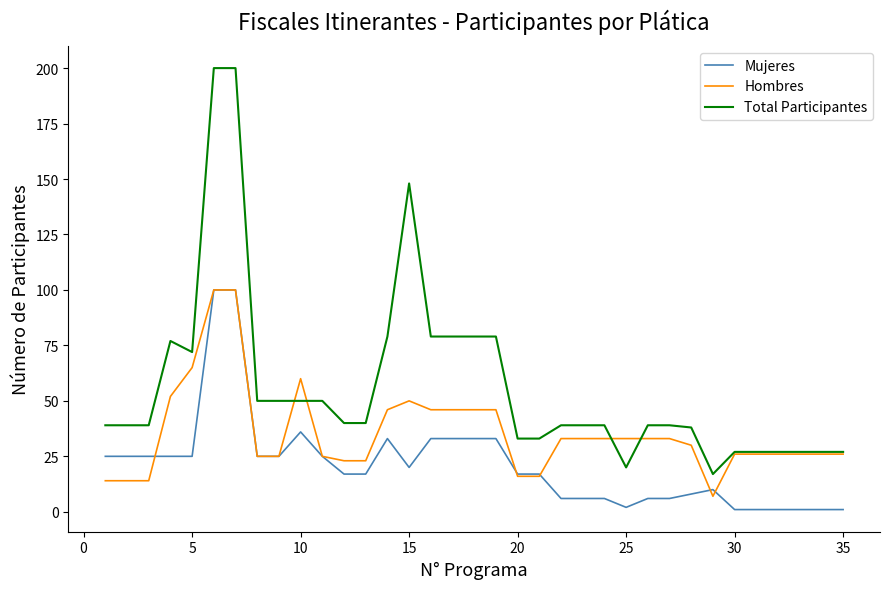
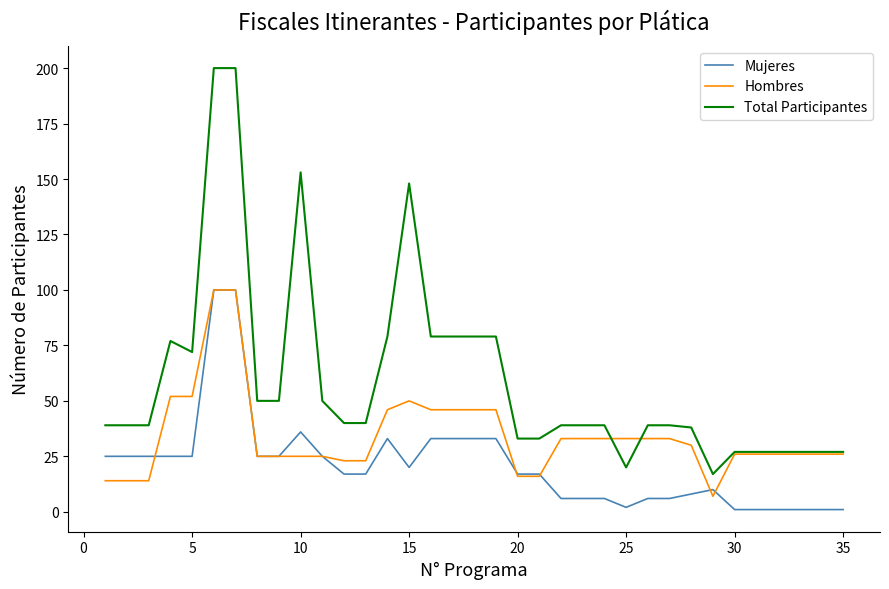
Hombres, 5: 65 -> 52
Hombres, 10: 60 -> 25
Total Participantes, 10: 50 -> 153
